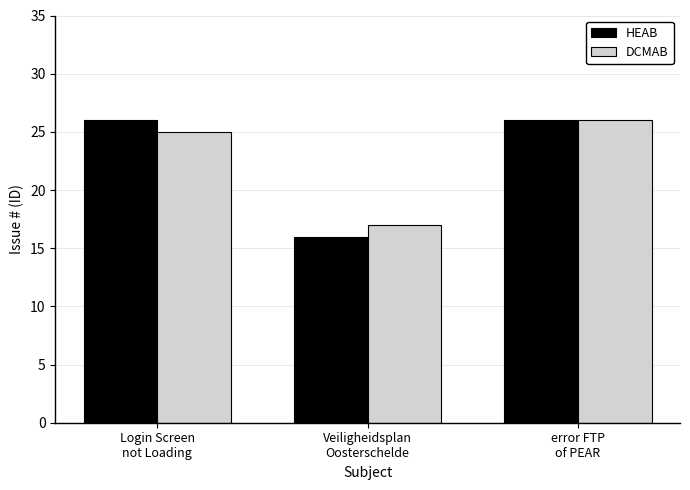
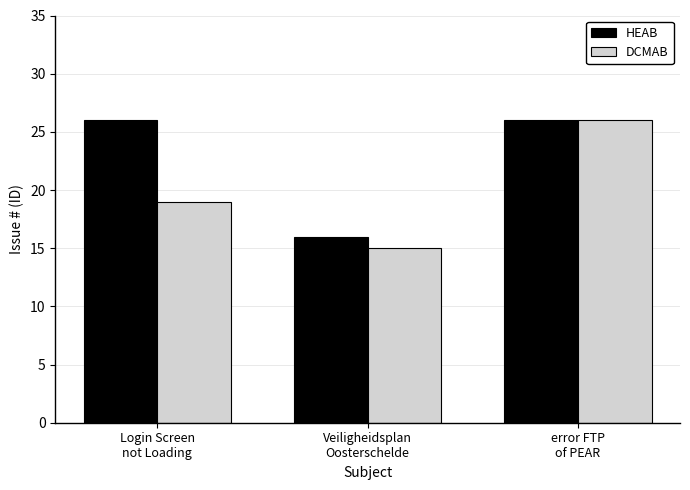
DCMAB, Login Screen not Loading: 25 -> 19
DCMAB, Veiligheidsplan Oosterschelde: 17 -> 15
